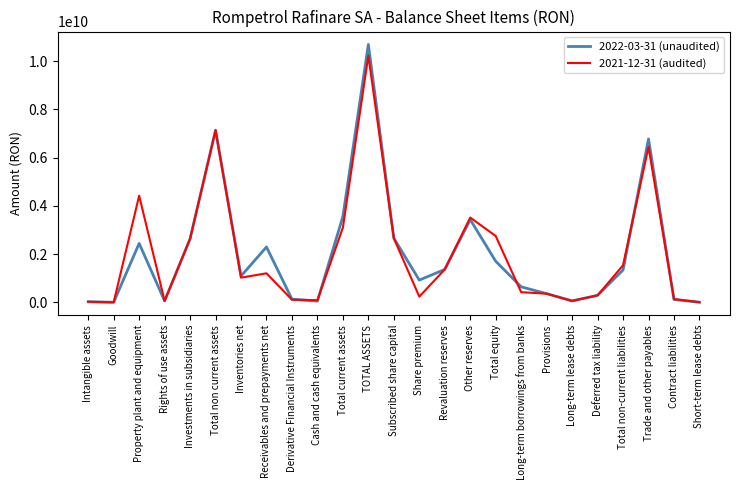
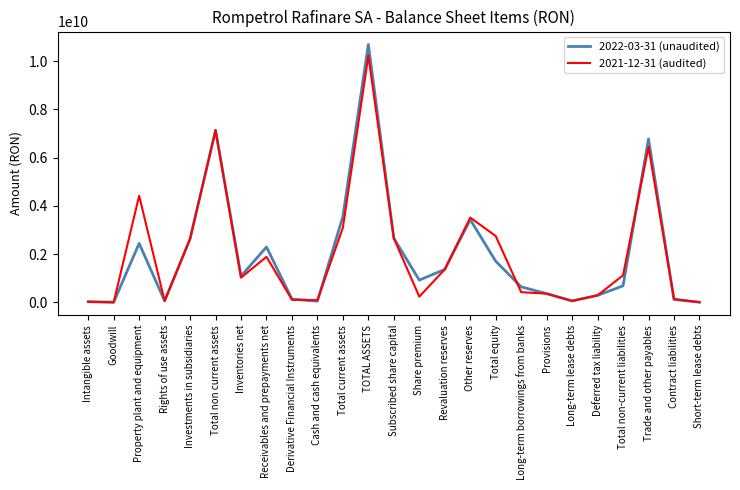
2021-12-31 (audited), Receivables and prepayments net: 1200000000 -> 1900000000
2022-03-31 (unaudited), Total non-current liabilities: 1300000000 -> 700000000
2021-12-31 (audited), Total non-current liabilities: 1500000000 -> 1100000000
